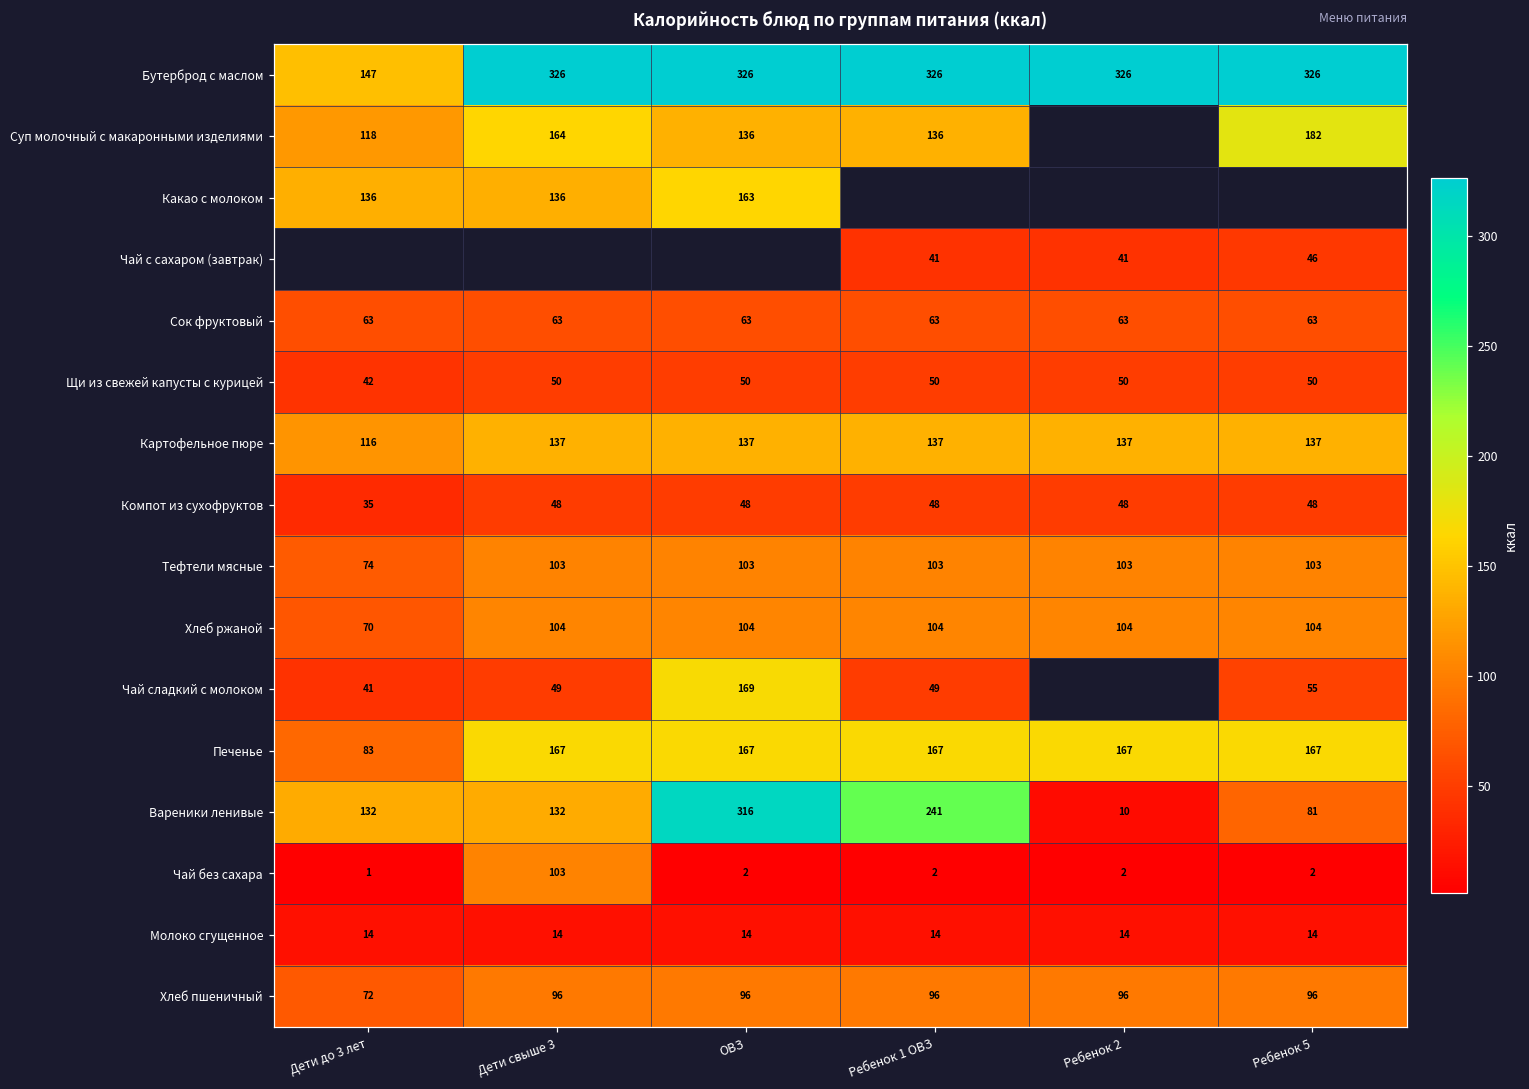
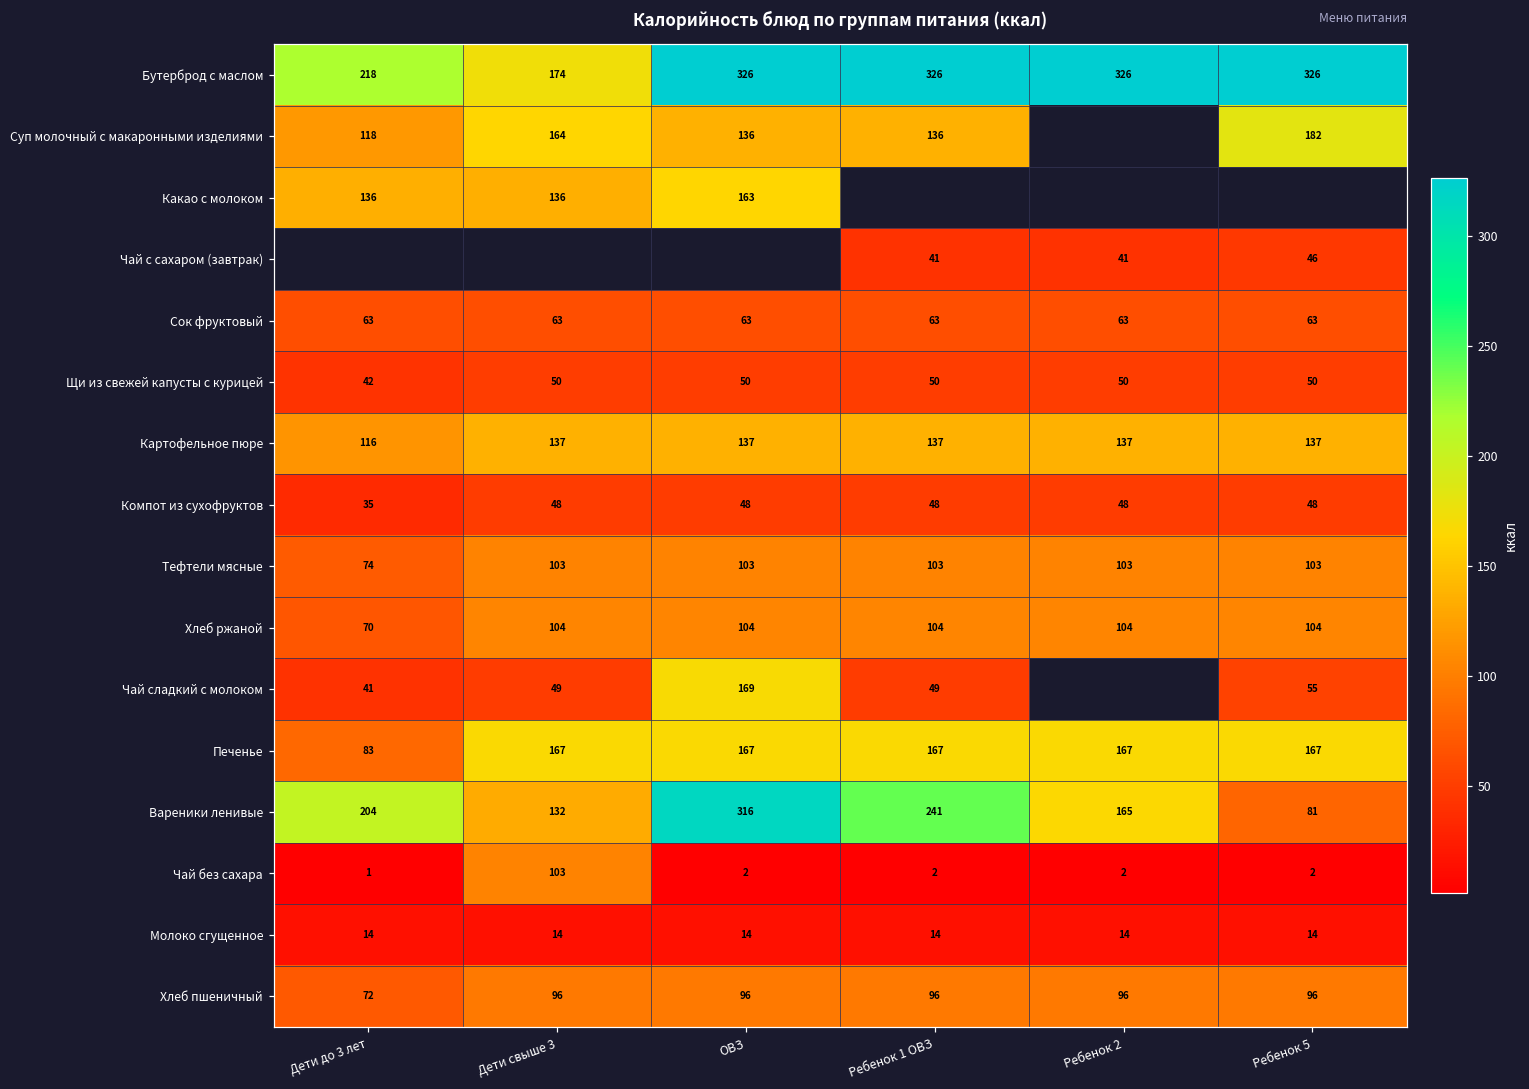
Бутерброд с маслом, Дети до 3 лет: 147 -> 218
Бутерброд с маслом, Дети свыше 3: 326 -> 174
Вареники ленивые, Дети до 3 лет: 132 -> 204
Вареники ленивые, Ребенок 2: 10 -> 165
